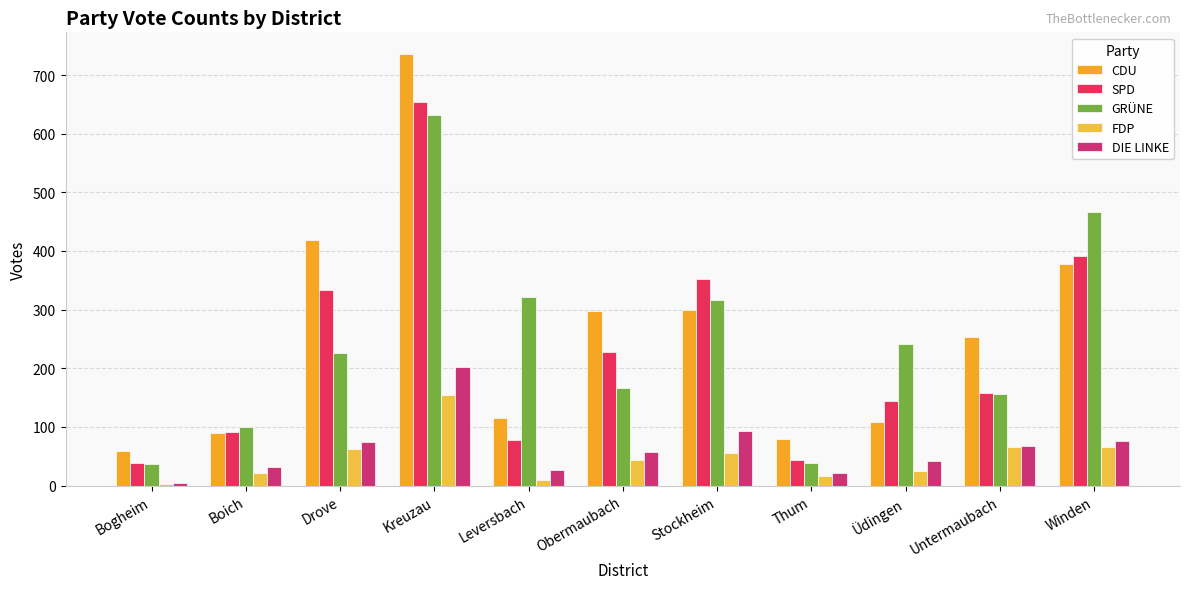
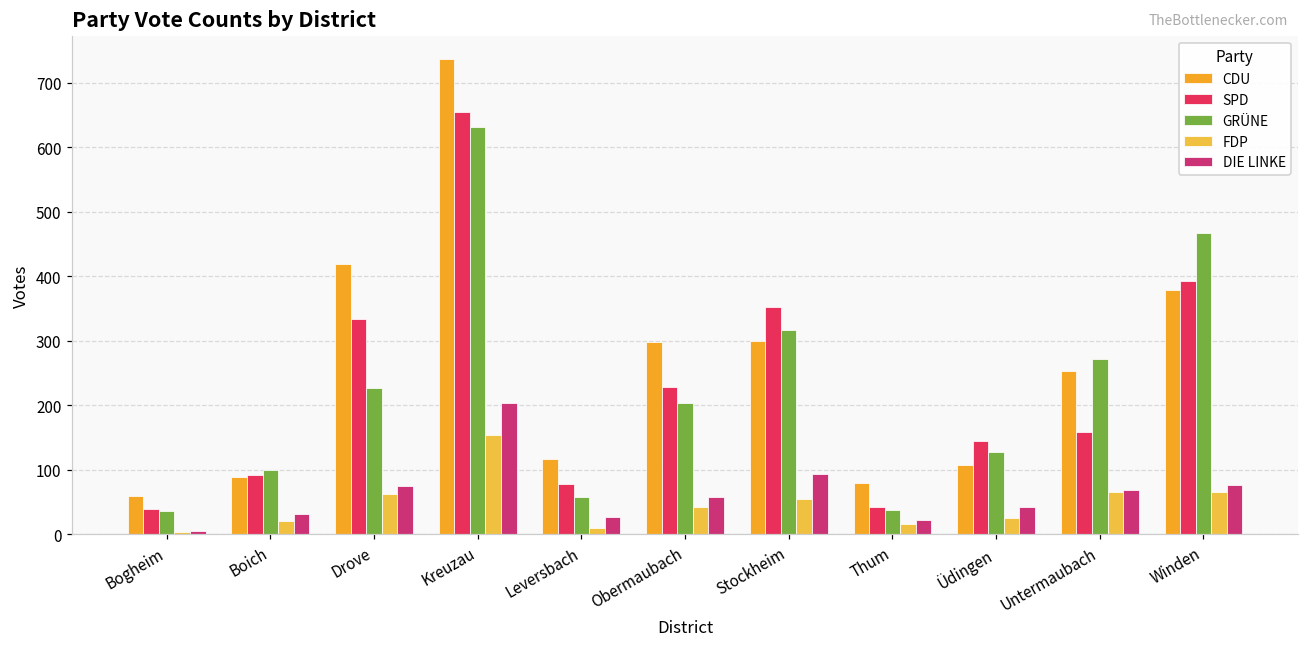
GRÜNE, Leversbach: 320 -> 60
GRÜNE, Obermaubach: 170 -> 200
GRÜNE, Üdingen: 240 -> 130
GRÜNE, Untermaubach: 160 -> 270
